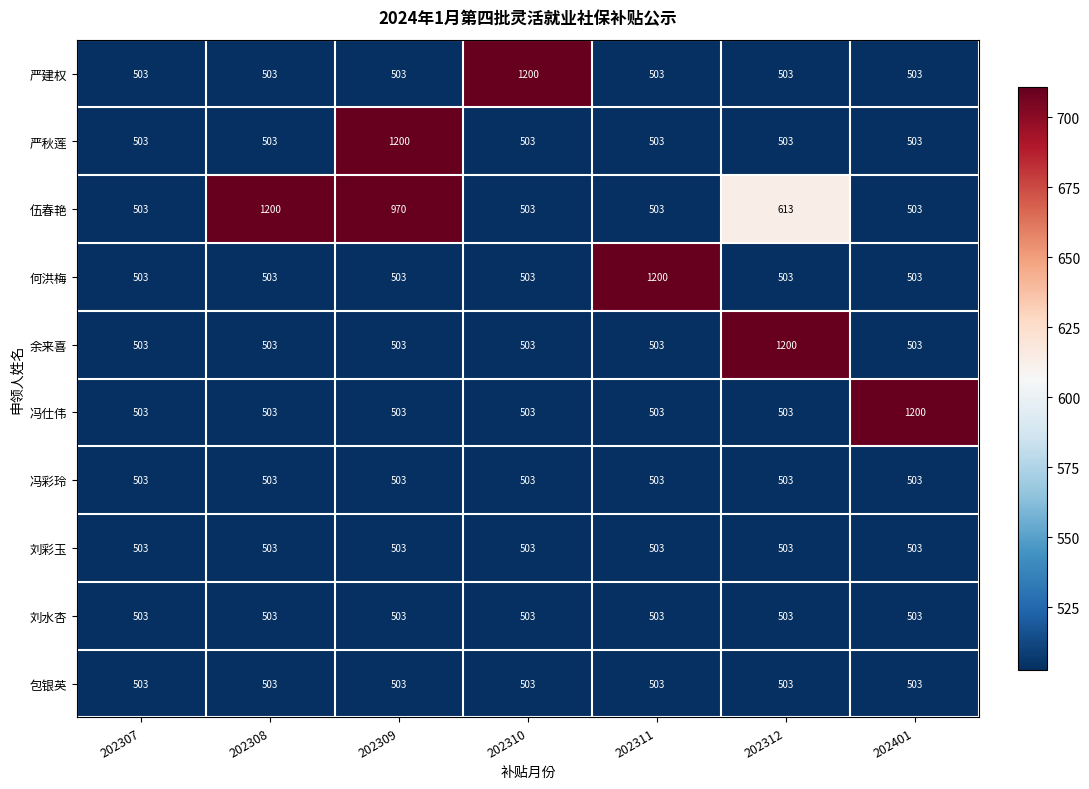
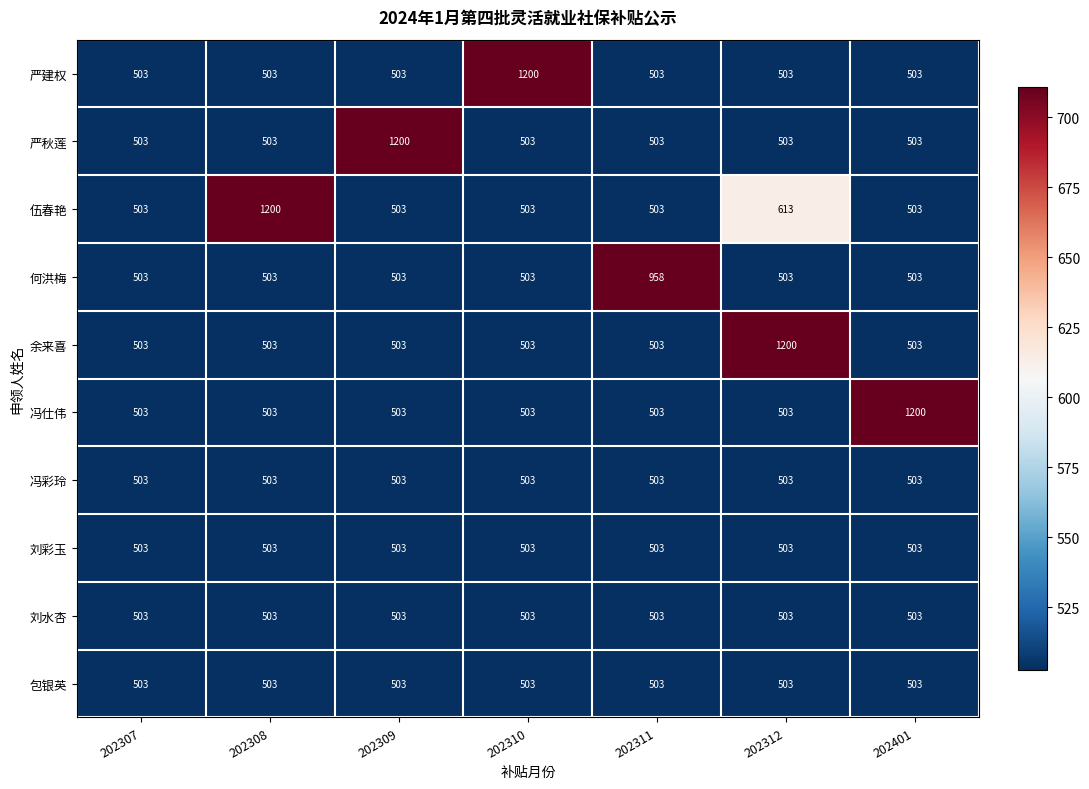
伍春艳, 202309: 970 -> 503
何洪梅, 202311: 1200 -> 958
